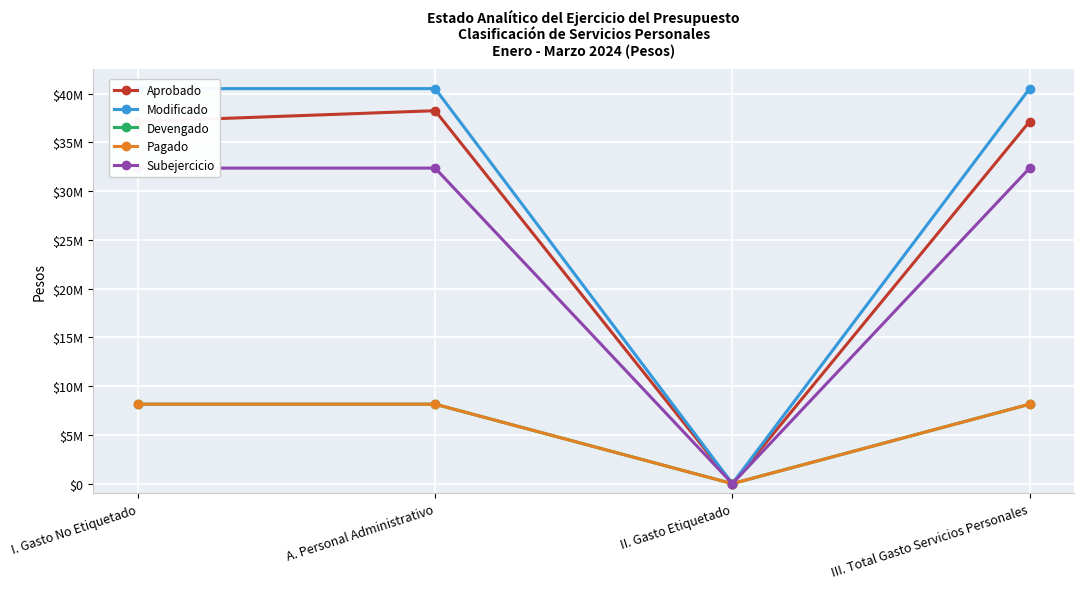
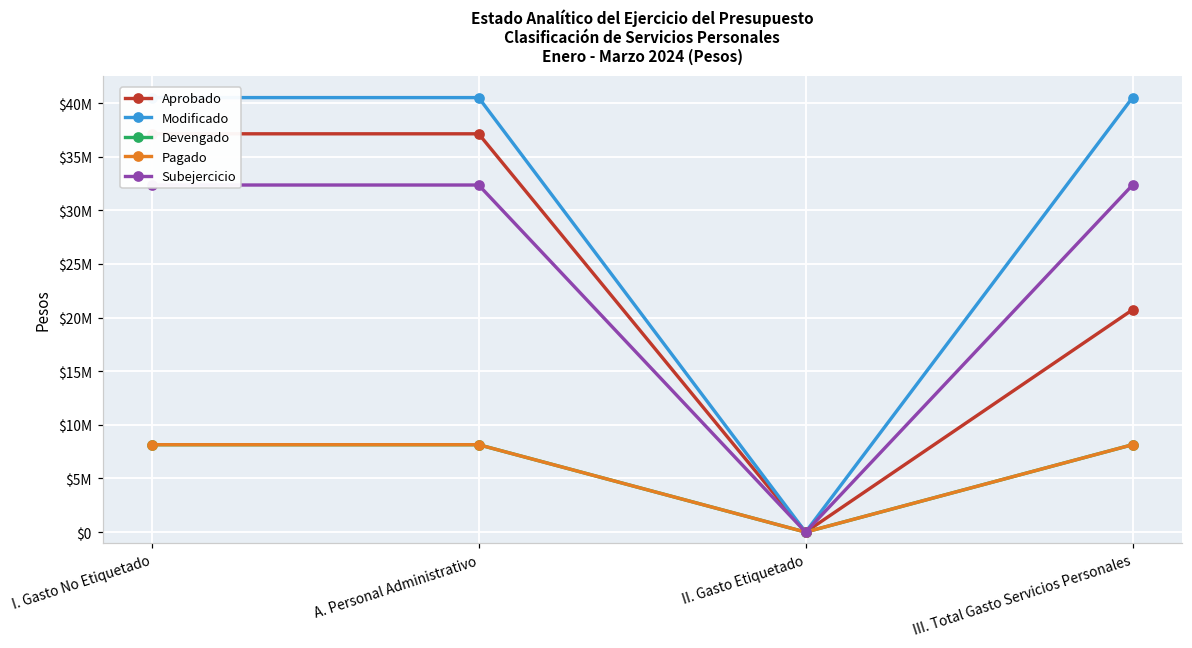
Aprobado, A. Personal Administrativo: $38000000 -> $37000000
Aprobado, III. Total Gasto Servicios Personales: $37000000 -> $21000000
